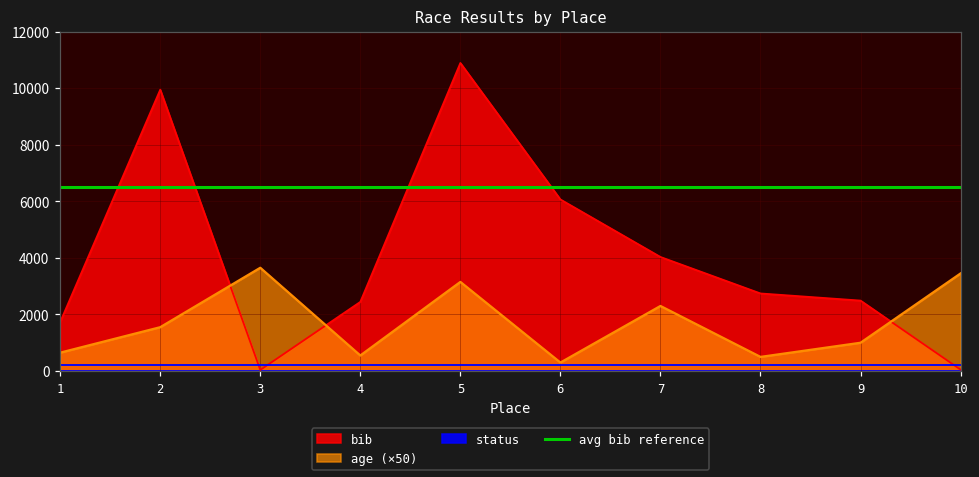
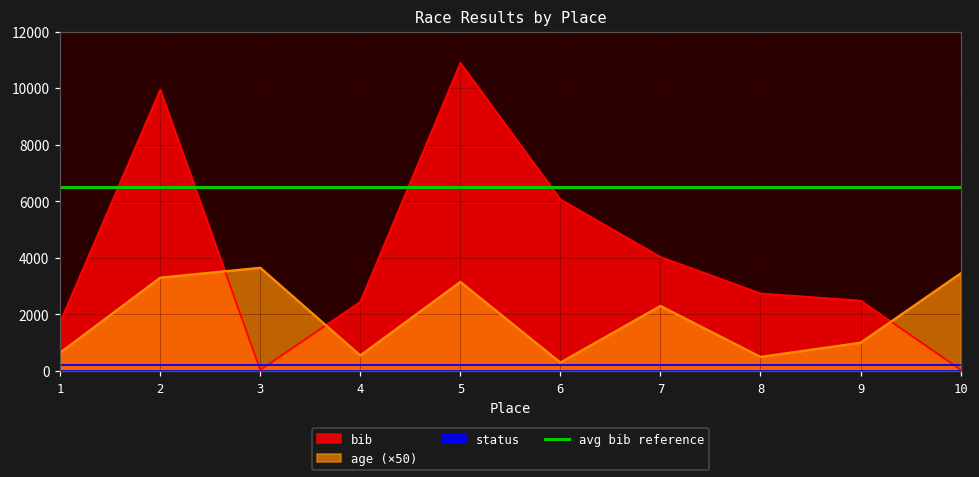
age (×50), 2: 1600 -> 3300
